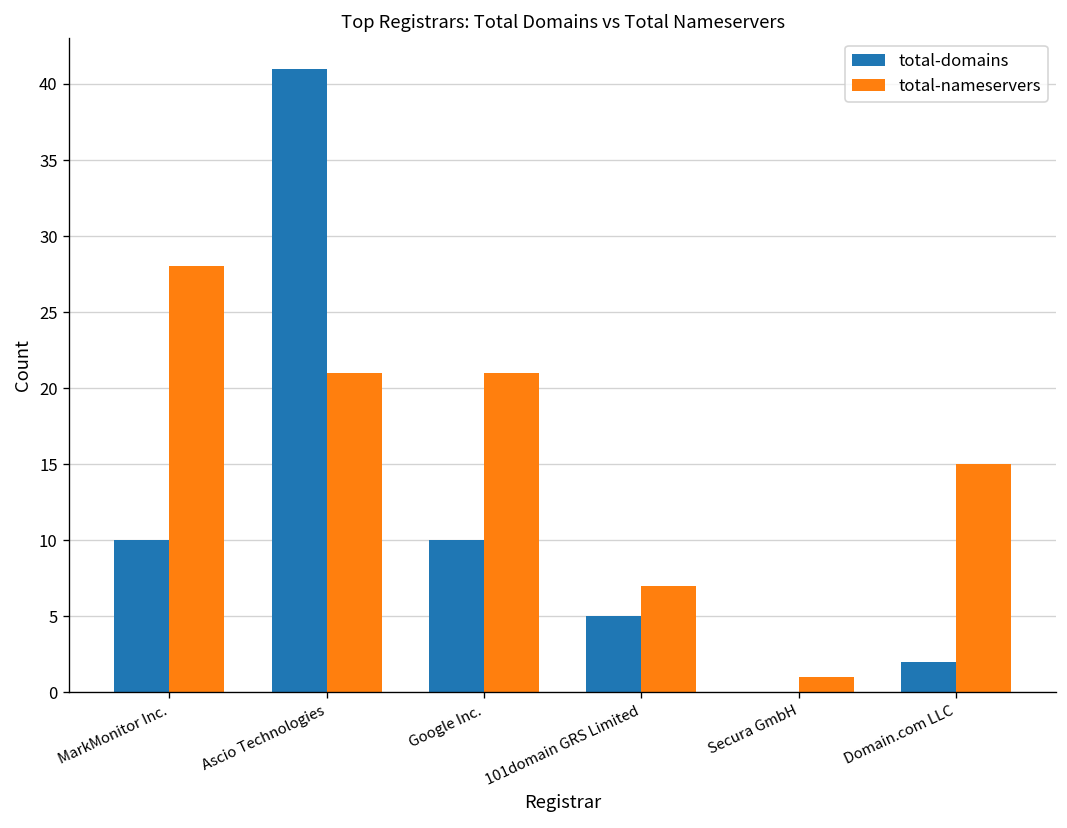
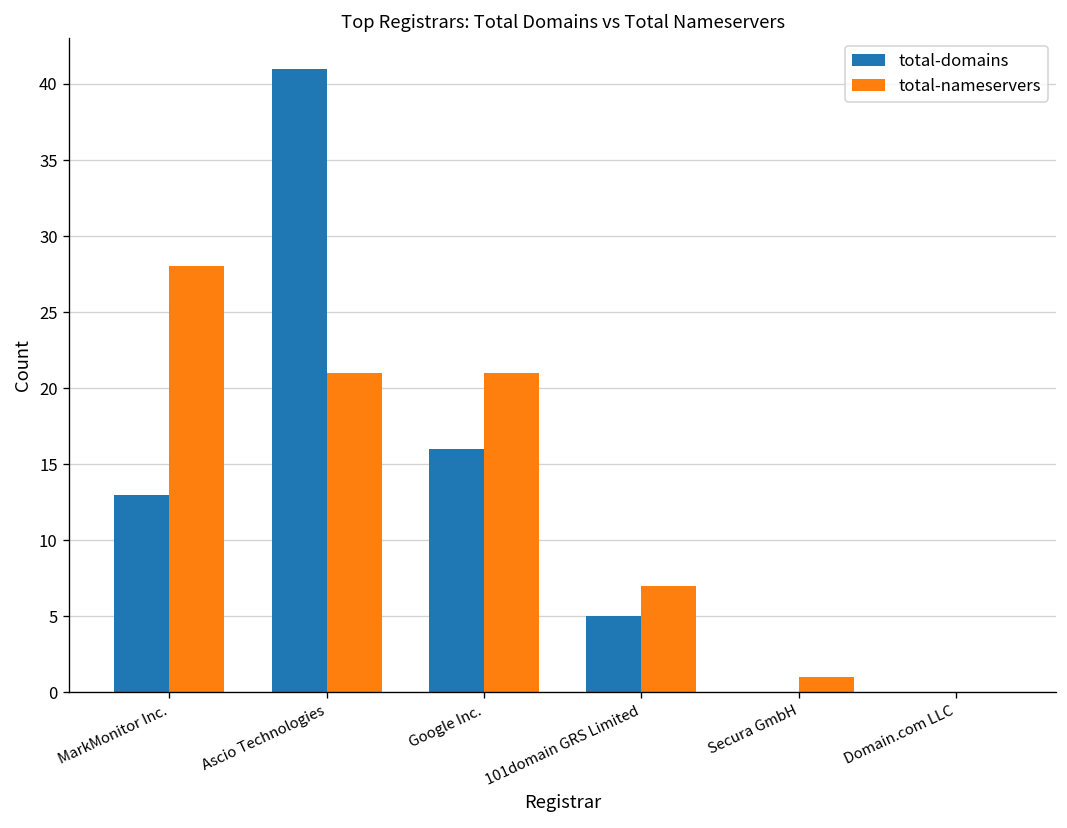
total-domains, MarkMonitor Inc.: 10 -> 13
total-domains, Google Inc.: 10 -> 16
total-domains, Domain.com LLC: 2 -> 0
total-nameservers, Domain.com LLC: 15 -> 0
